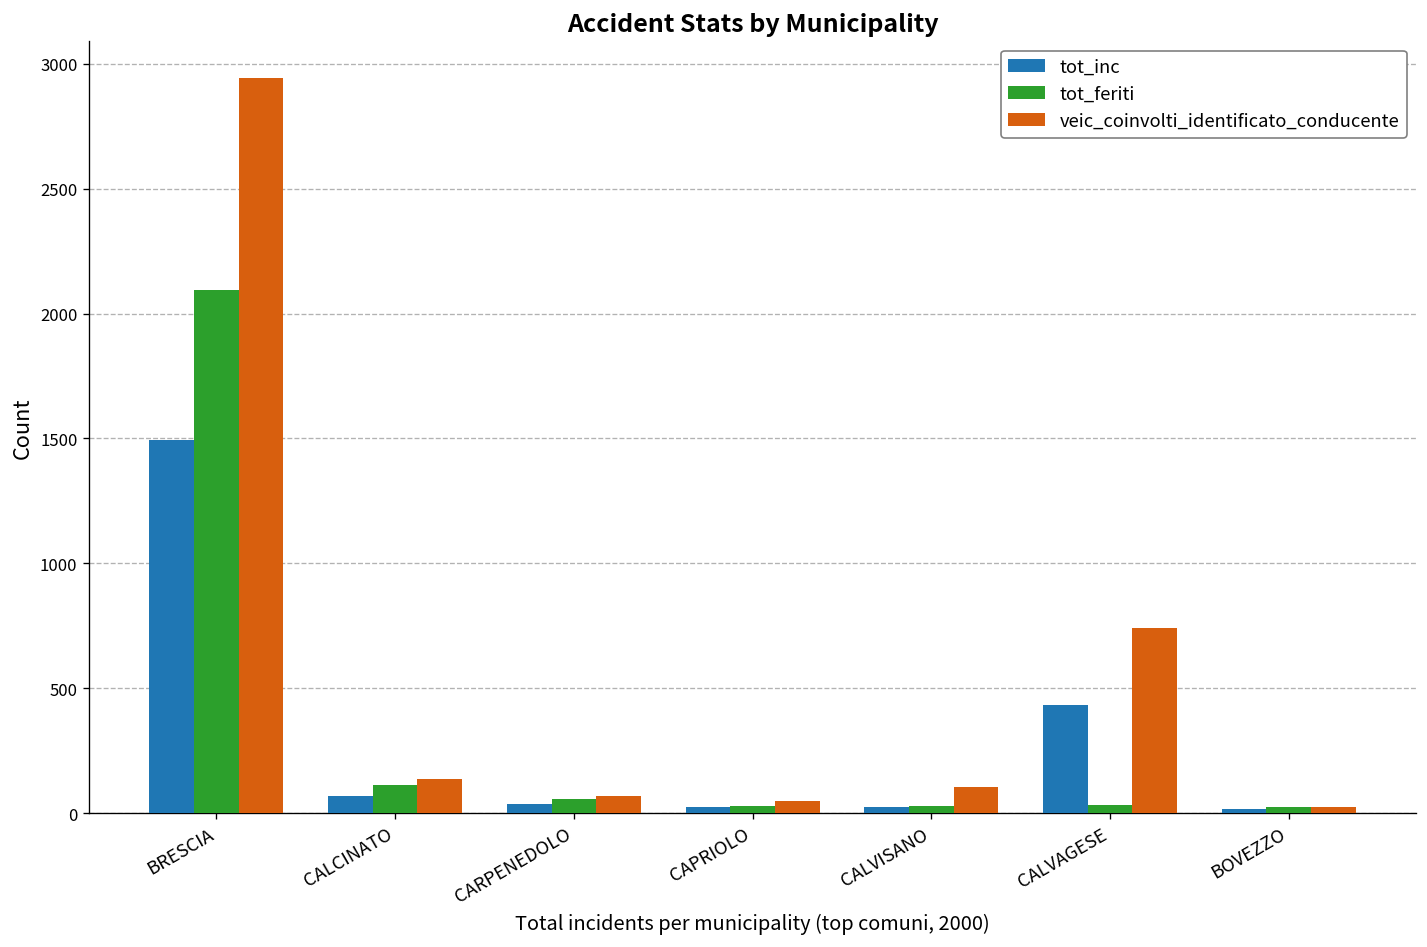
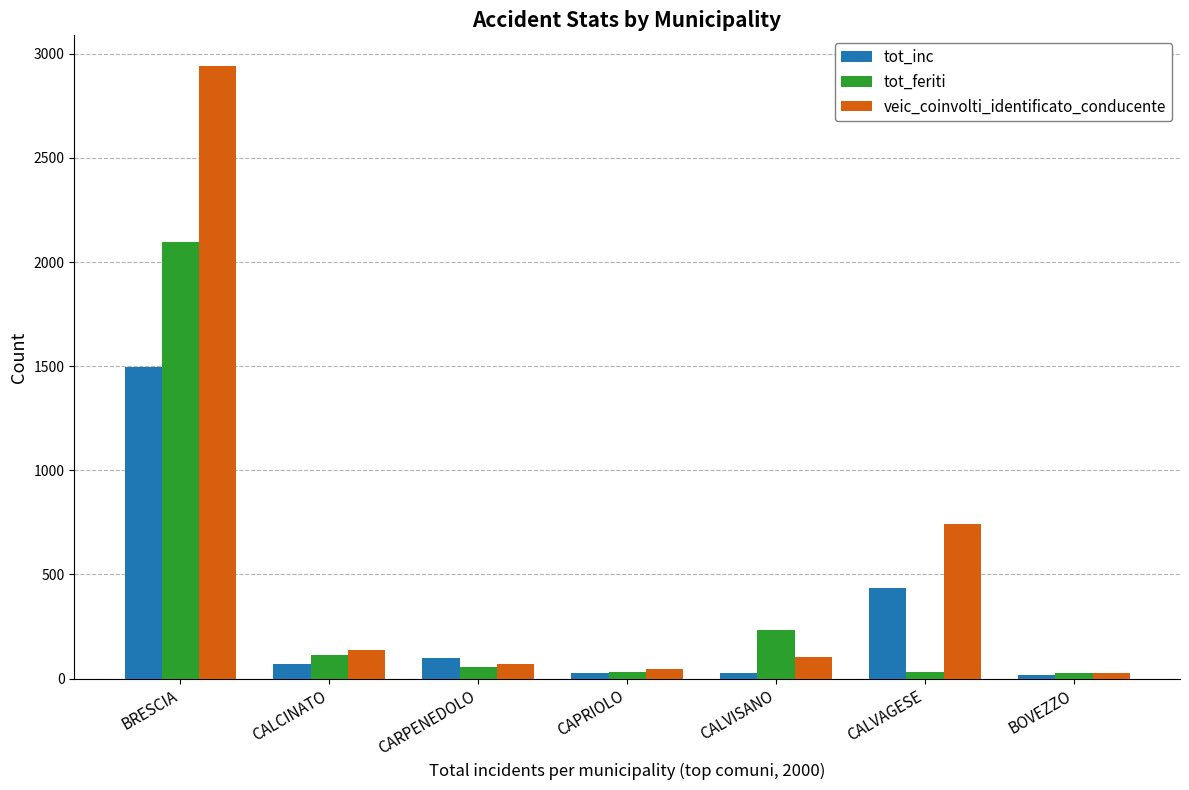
tot_inc, CARPENEDOLO: 40 -> 100
tot_feriti, CALVISANO: 30 -> 230
